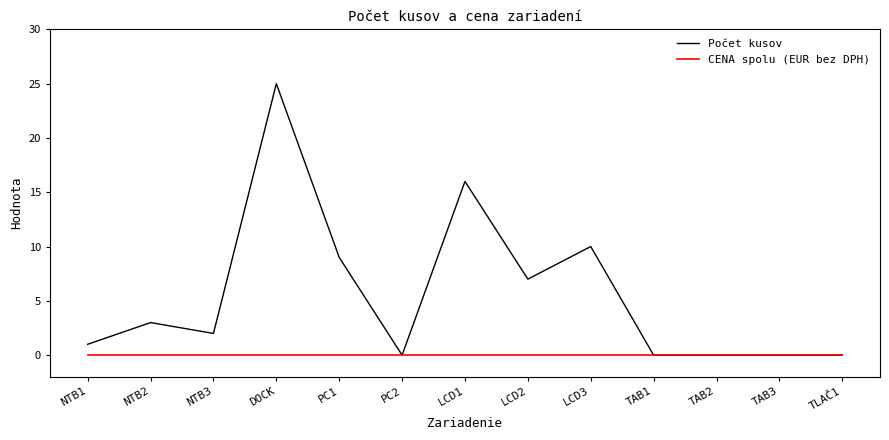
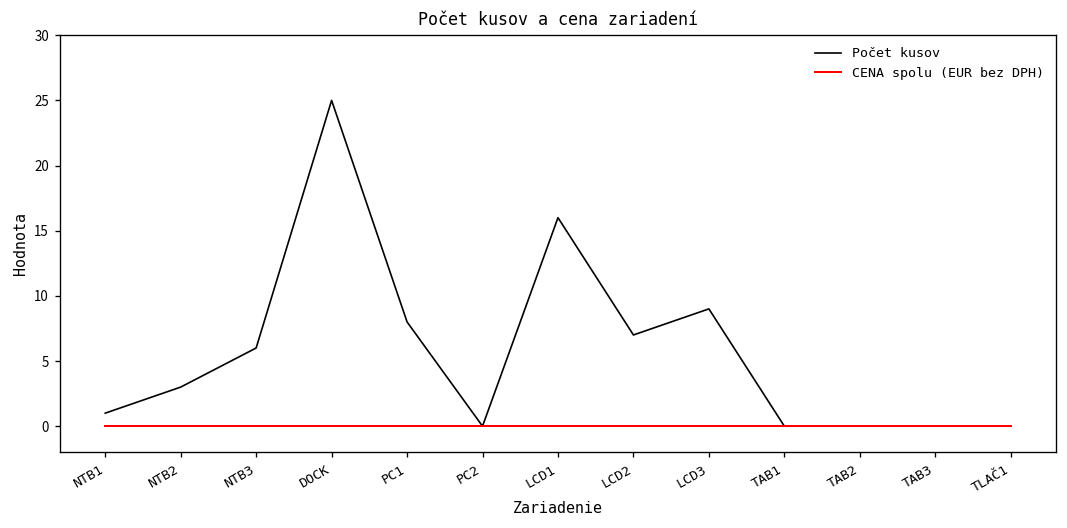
Počet kusov, NTB3: 2 -> 6
Počet kusov, PC1: 9 -> 8
Počet kusov, LCD3: 10 -> 9
